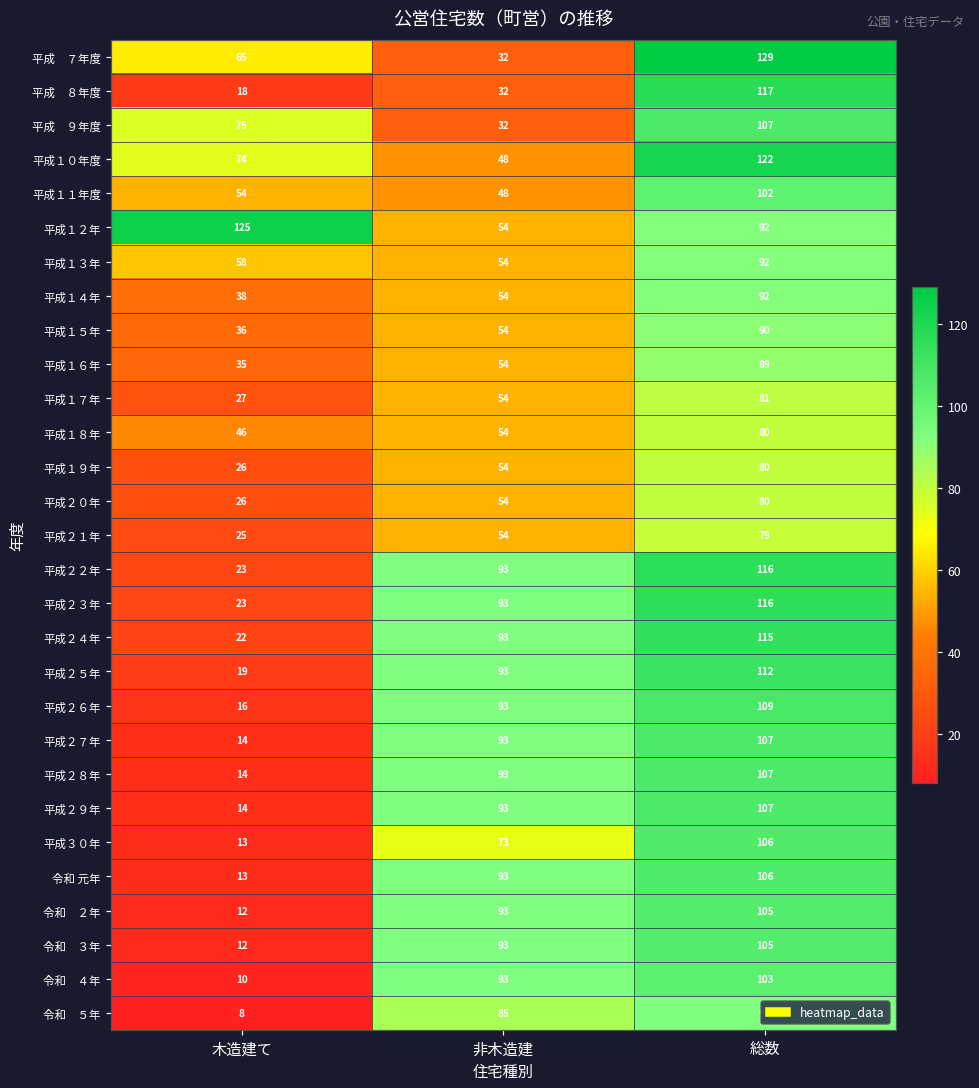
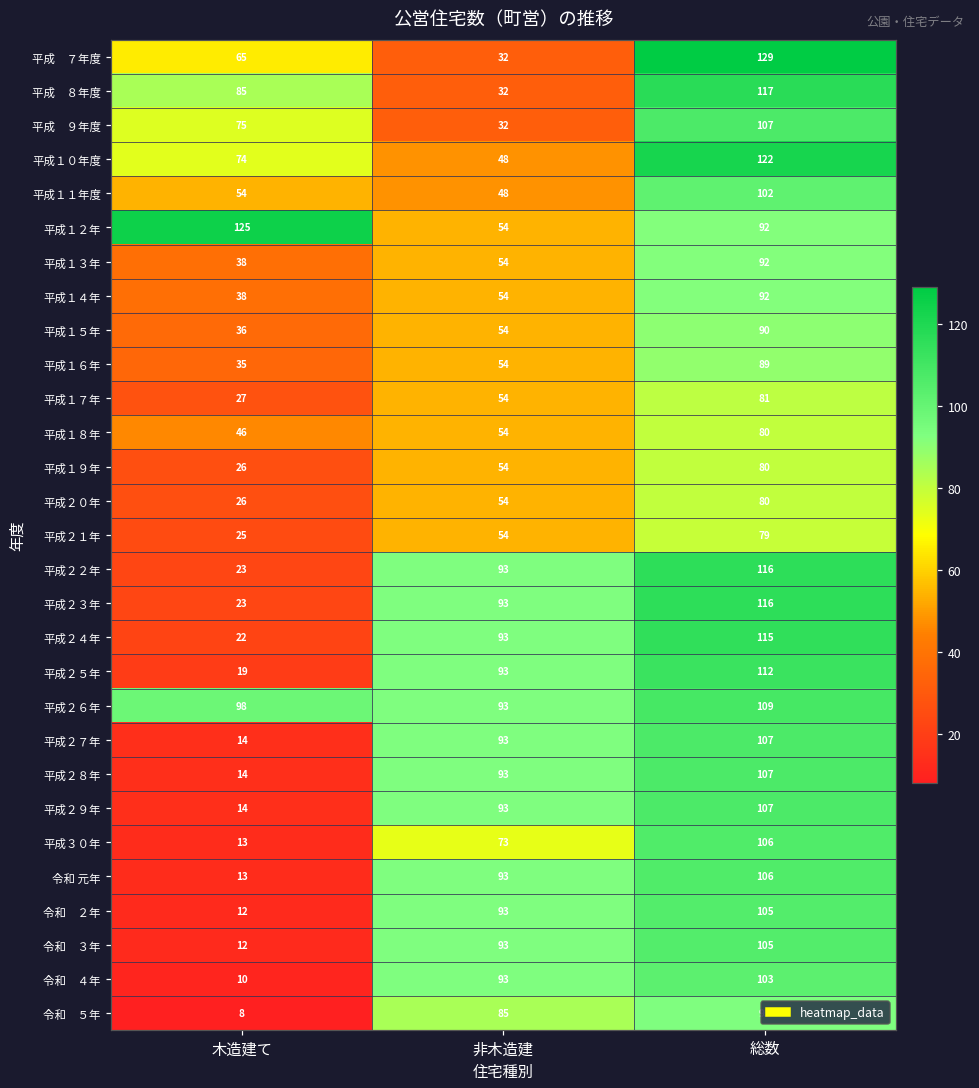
平成 ８年度, 木造建て: 18 -> 85
平成１３年, 木造建て: 58 -> 38
平成２６年, 木造建て: 16 -> 98
